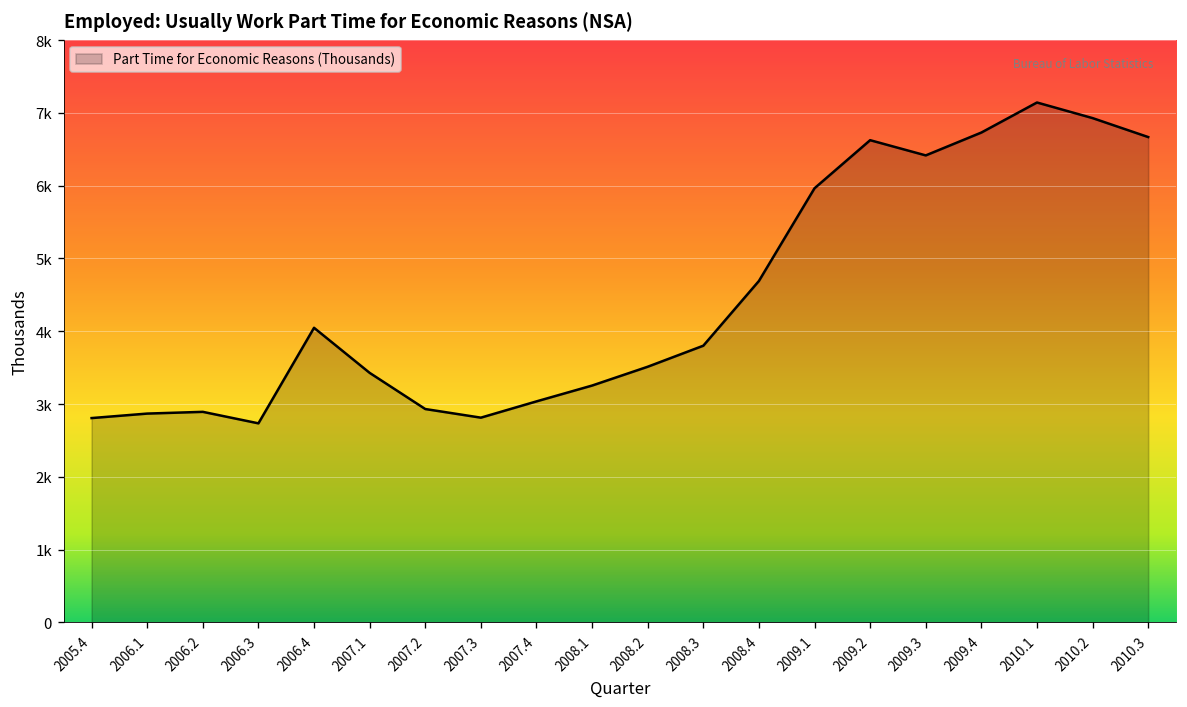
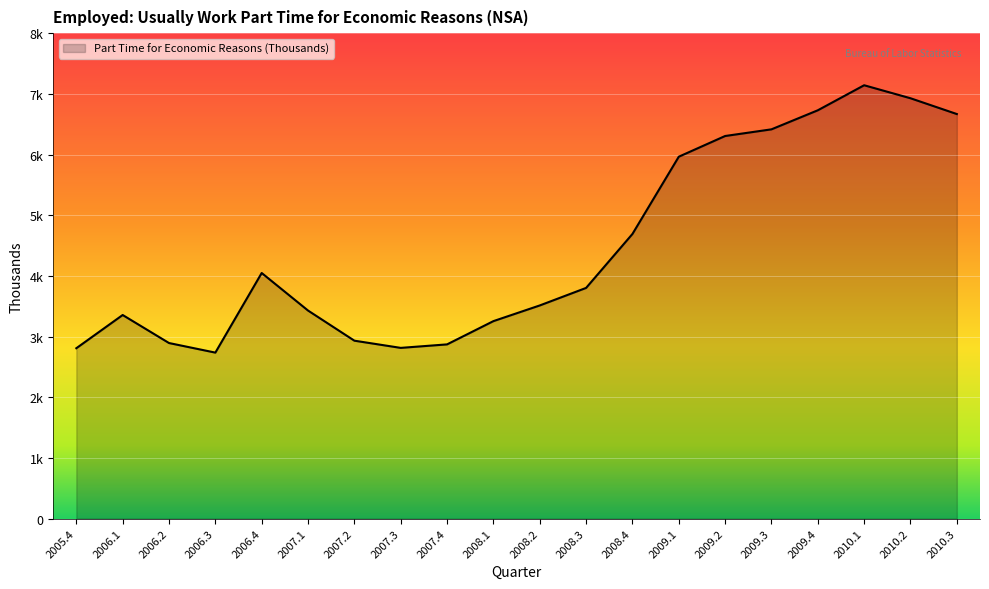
2006.1: 2900 -> 3400
2007.4: 3000 -> 2900
2009.2: 6600 -> 6300
